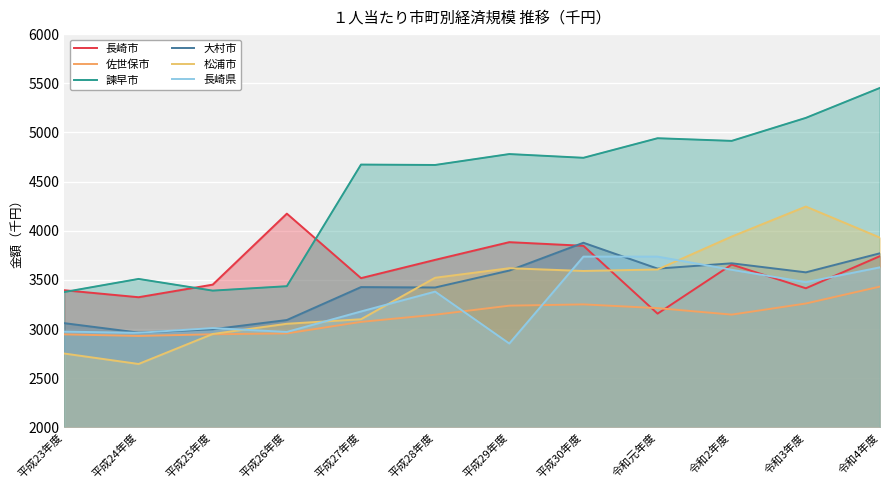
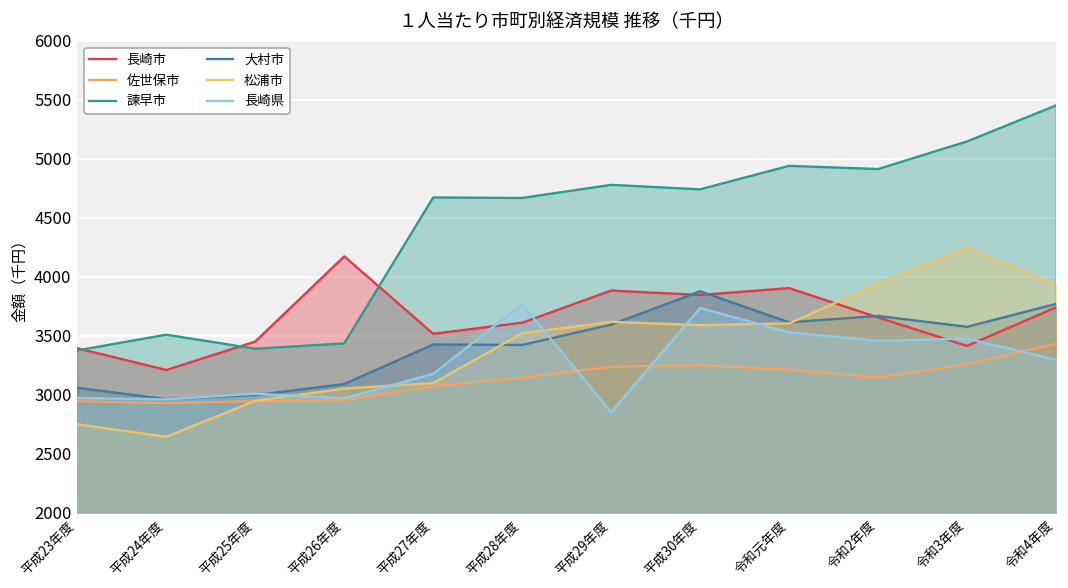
長崎市, 平成24年度: 3300 -> 3200
長崎市, 平成28年度: 3700 -> 3600
長崎県, 平成28年度: 3400 -> 3800
長崎市, 令和元年度: 3200 -> 3900
長崎県, 令和元年度: 3700 -> 3500
長崎県, 令和2年度: 3600 -> 3500
長崎県, 令和4年度: 3600 -> 3300
